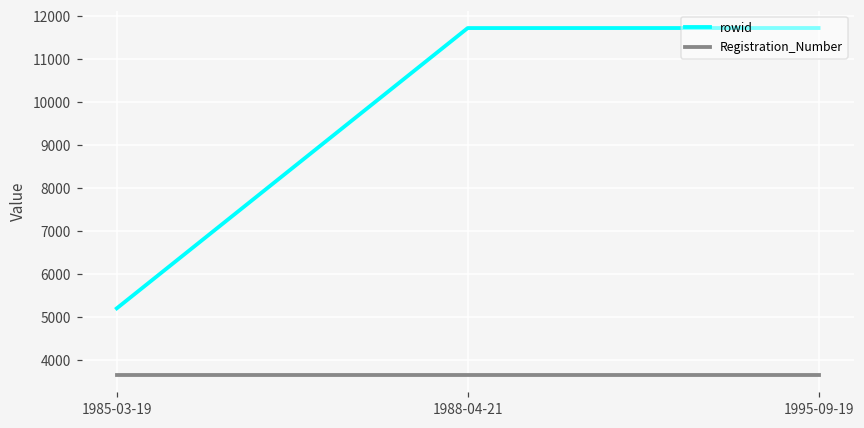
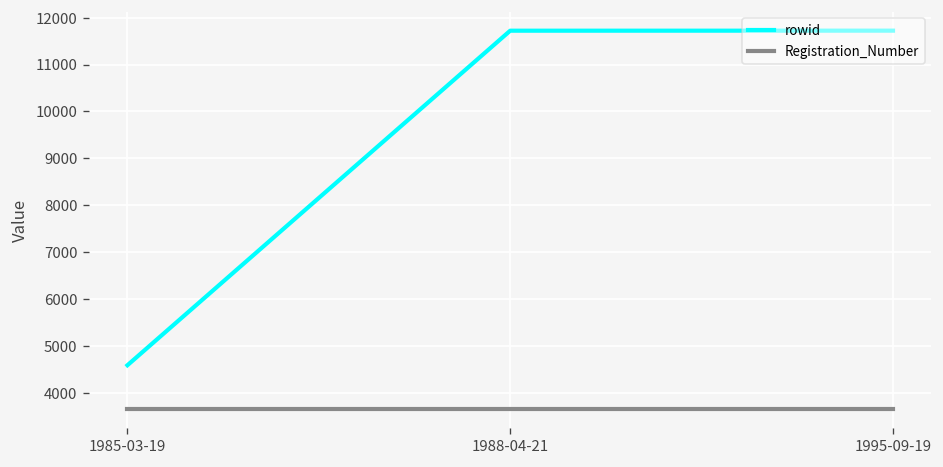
rowid, 1985-03-19: 5200 -> 4600
